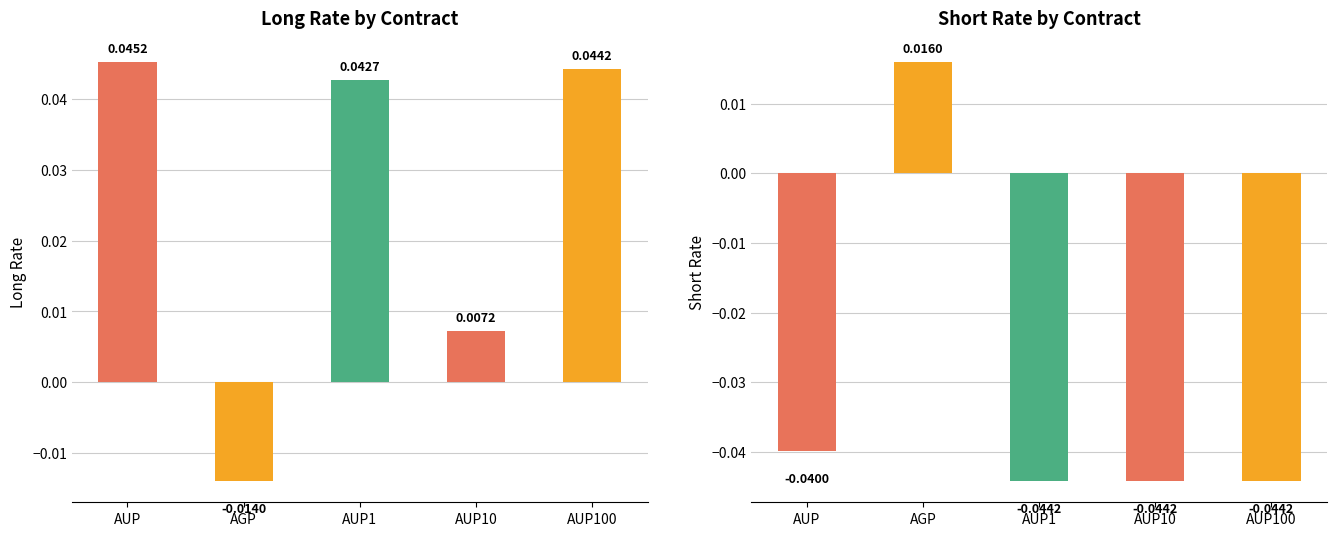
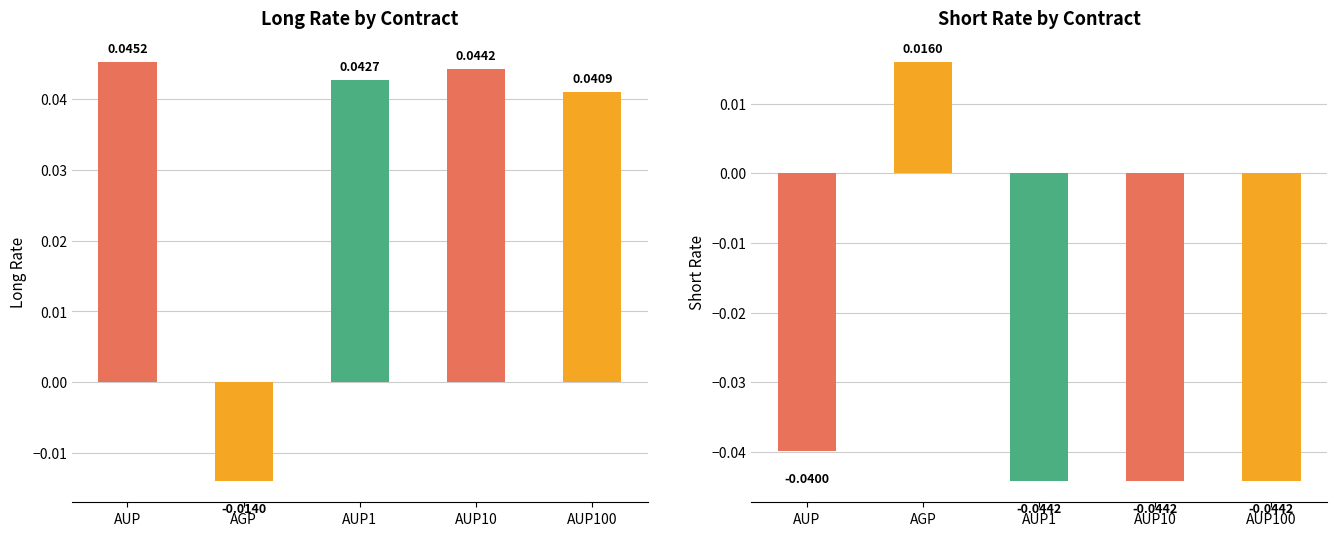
Long Rate by Contract, AUP10: 0.0072 -> 0.0442
Long Rate by Contract, AUP100: 0.0442 -> 0.0409
